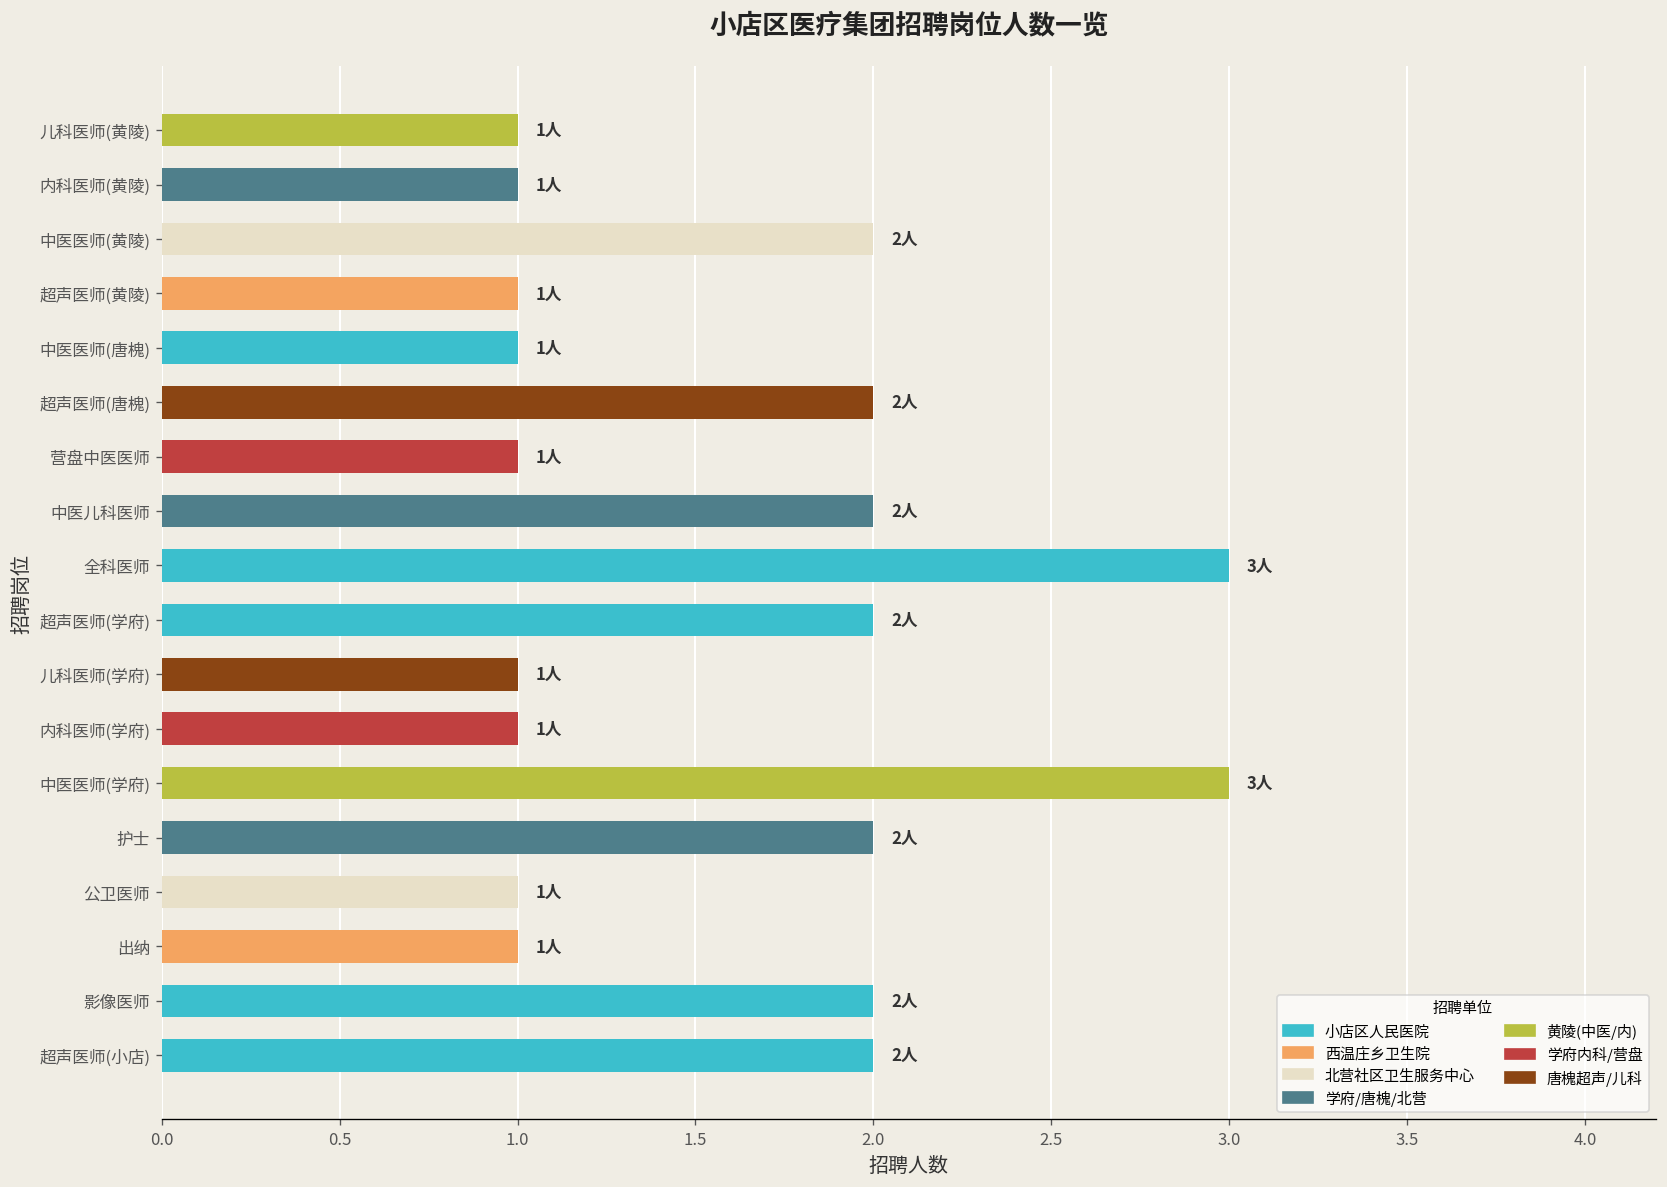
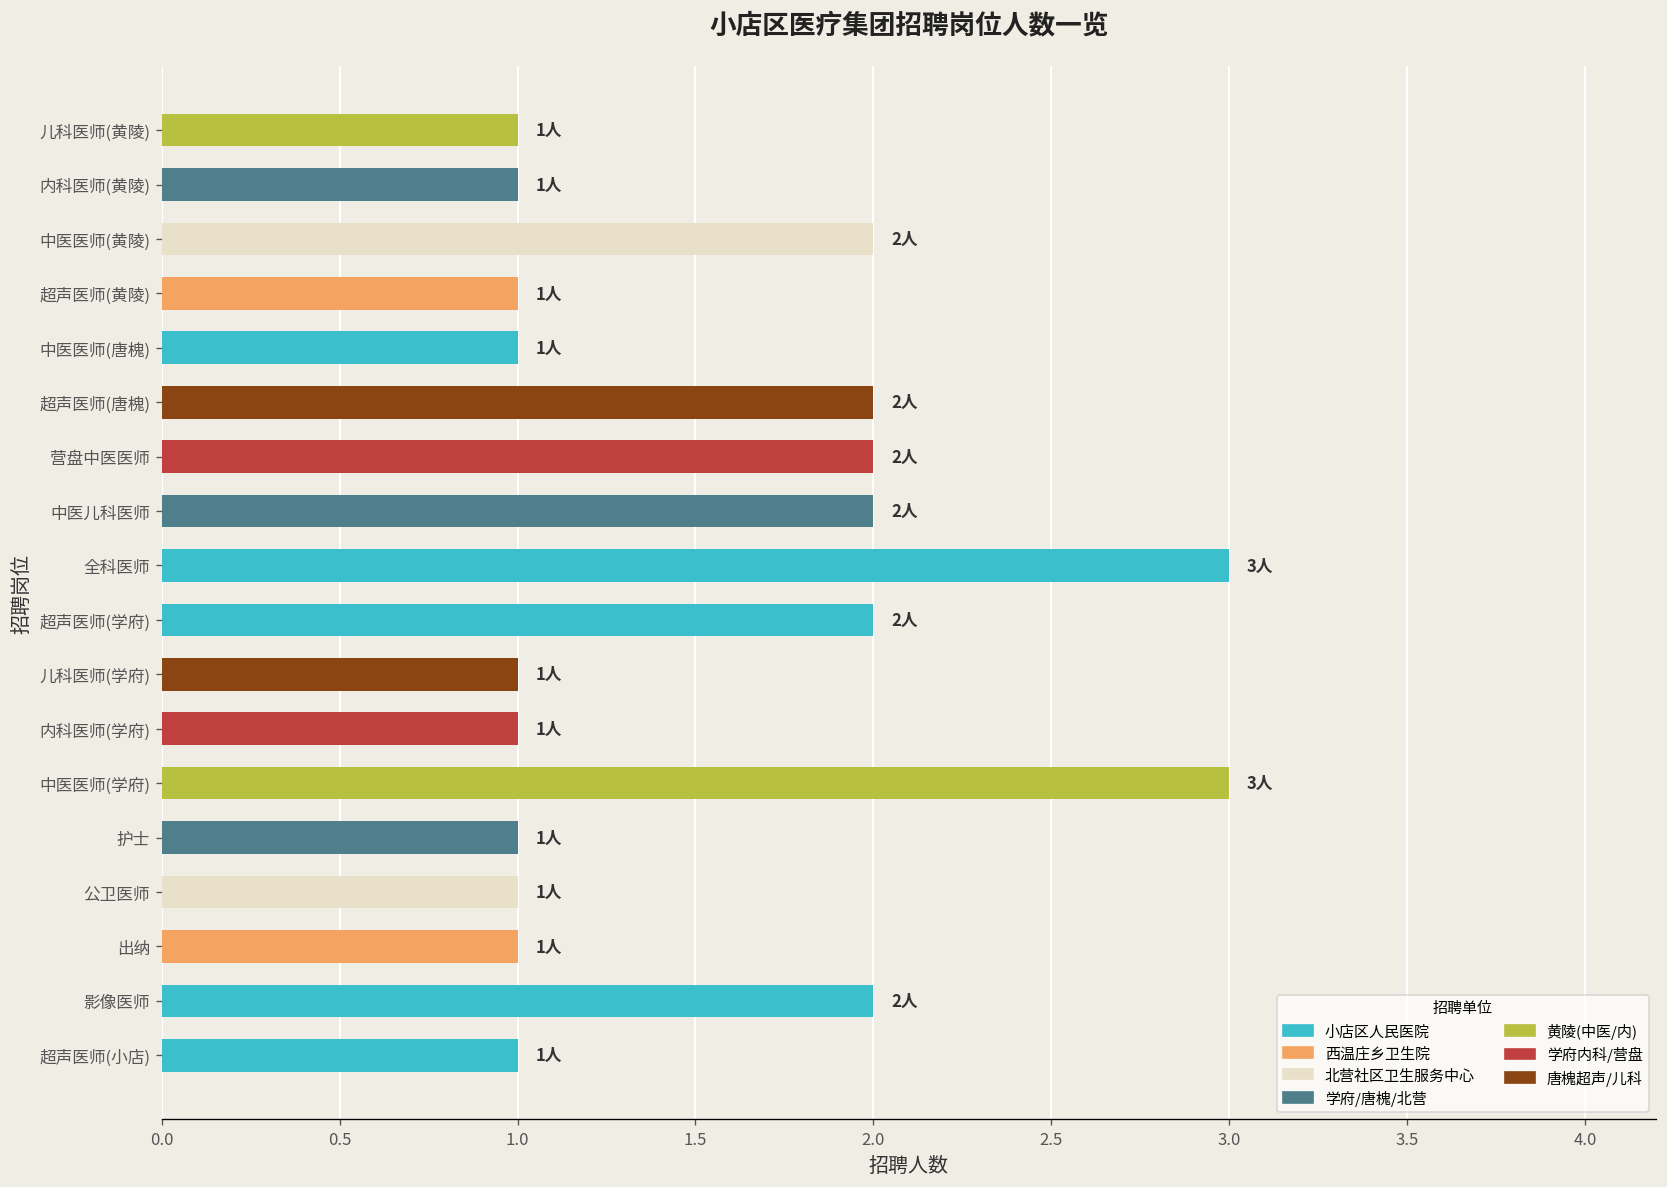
营盘中医医师: 1人 -> 2人
护士: 2人 -> 1人
超声医师(小店): 2人 -> 1人
